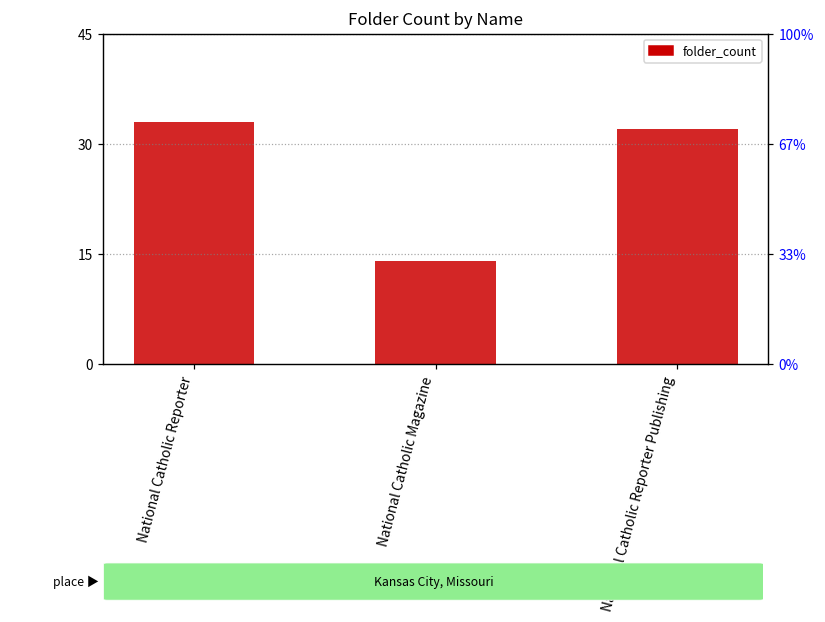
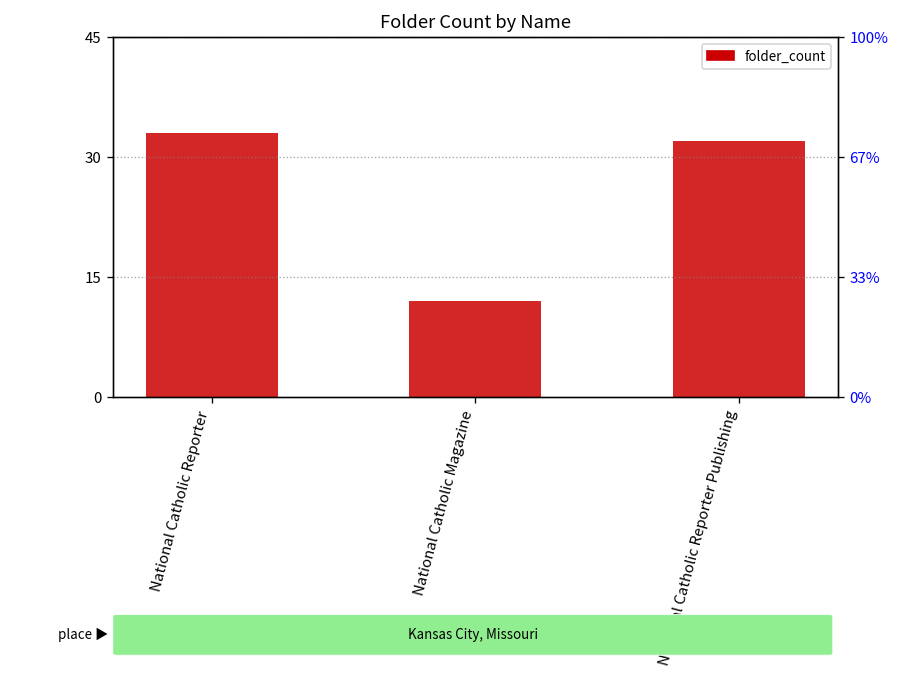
National Catholic Magazine: 14 -> 12
